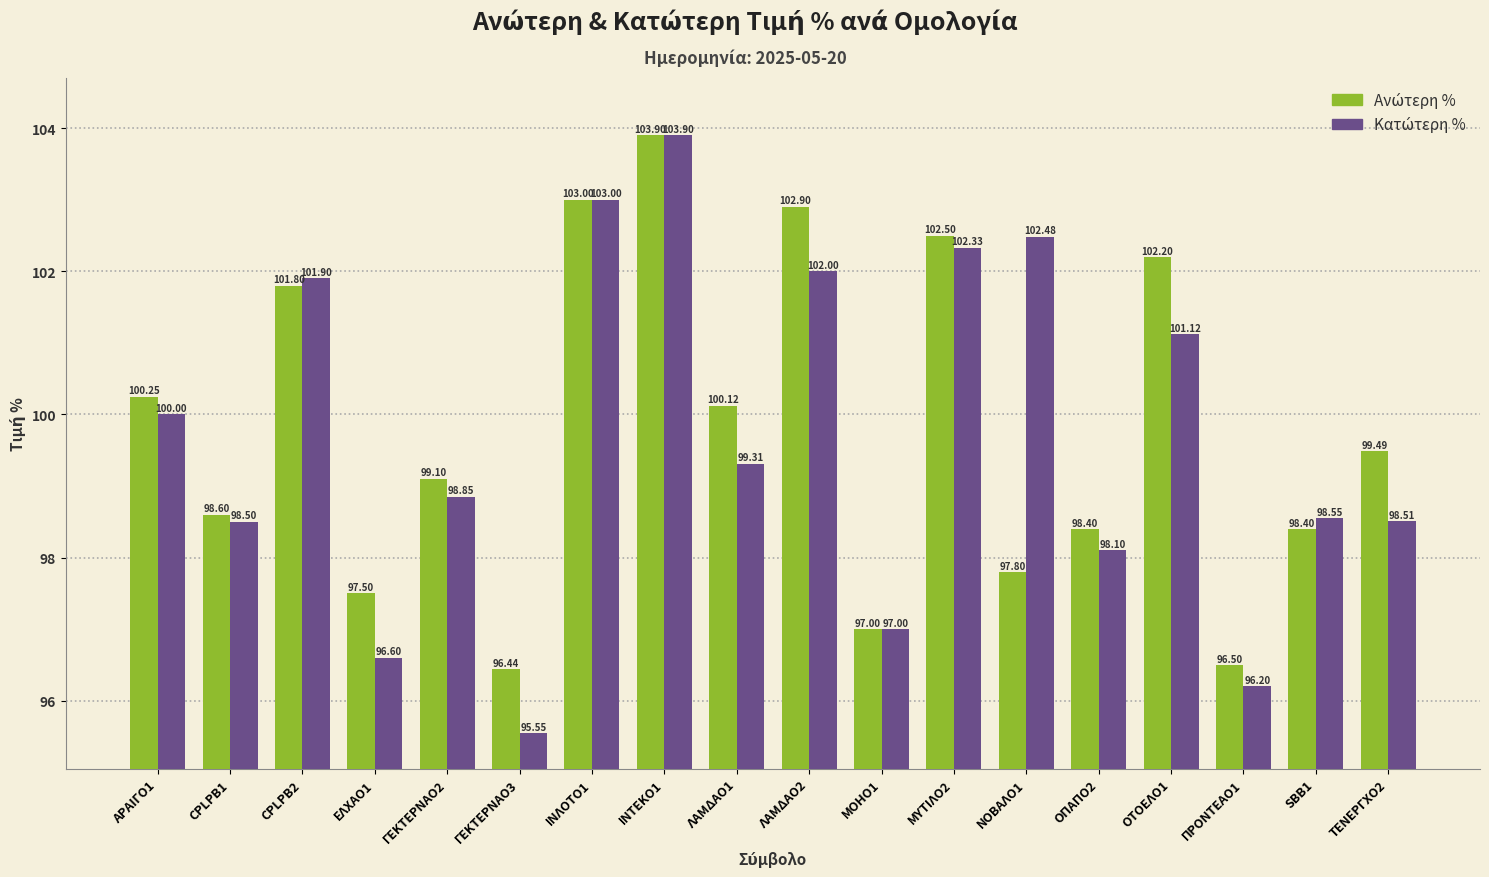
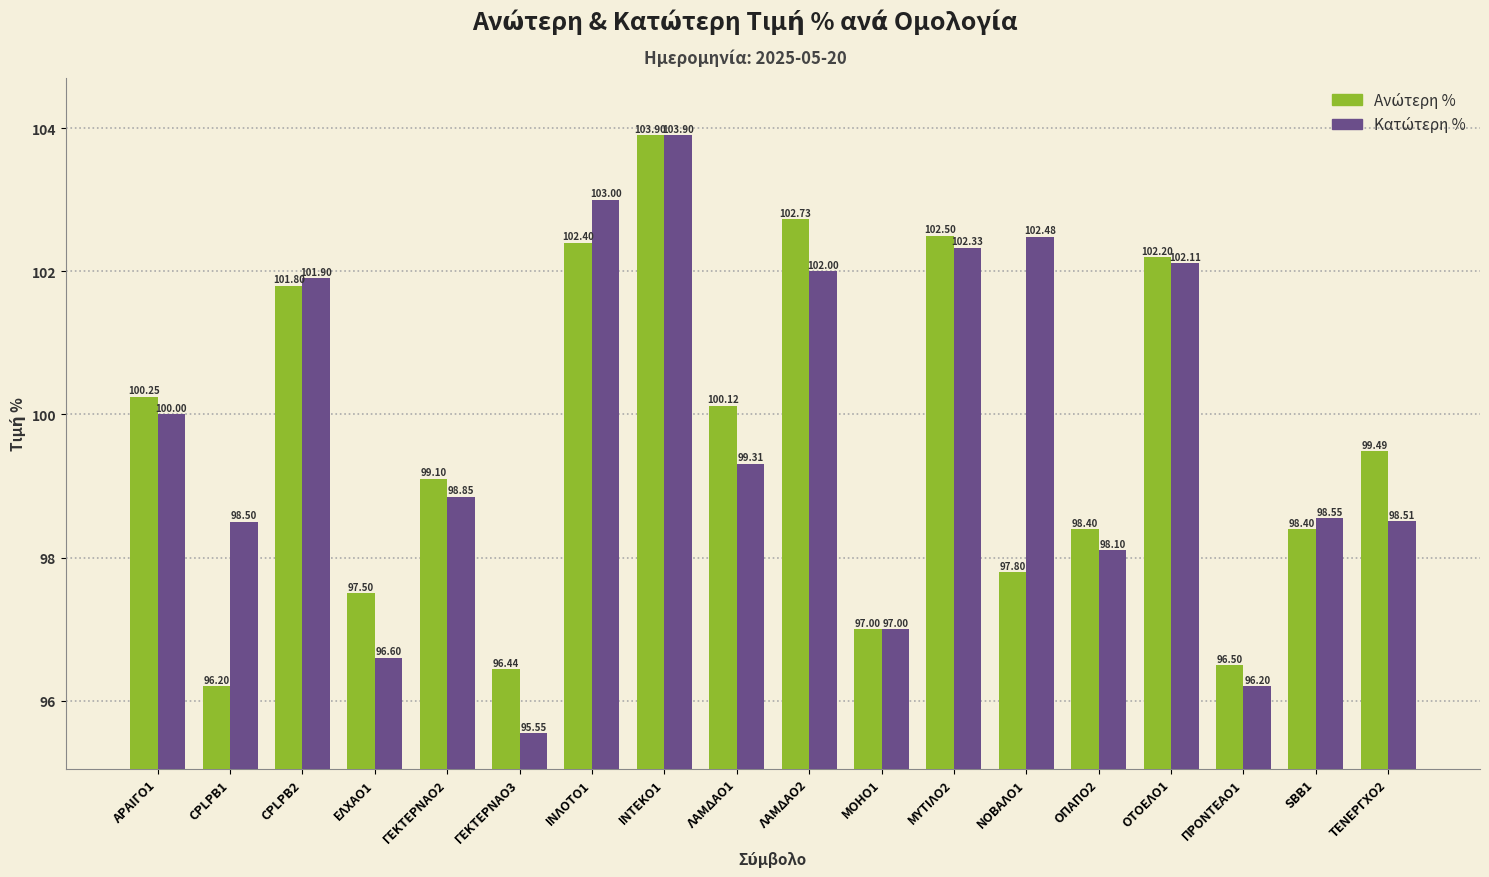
Ανώτερη %, CPLPB1: 98.60 -> 96.20
Ανώτερη %, ΙΝΛΟΤΟ1: 103.00 -> 102.40
Ανώτερη %, ΛΑΜΔΑΟ2: 102.90 -> 102.73
Κατώτερη %, ΟΤΟΕΛΟ1: 101.12 -> 102.11
